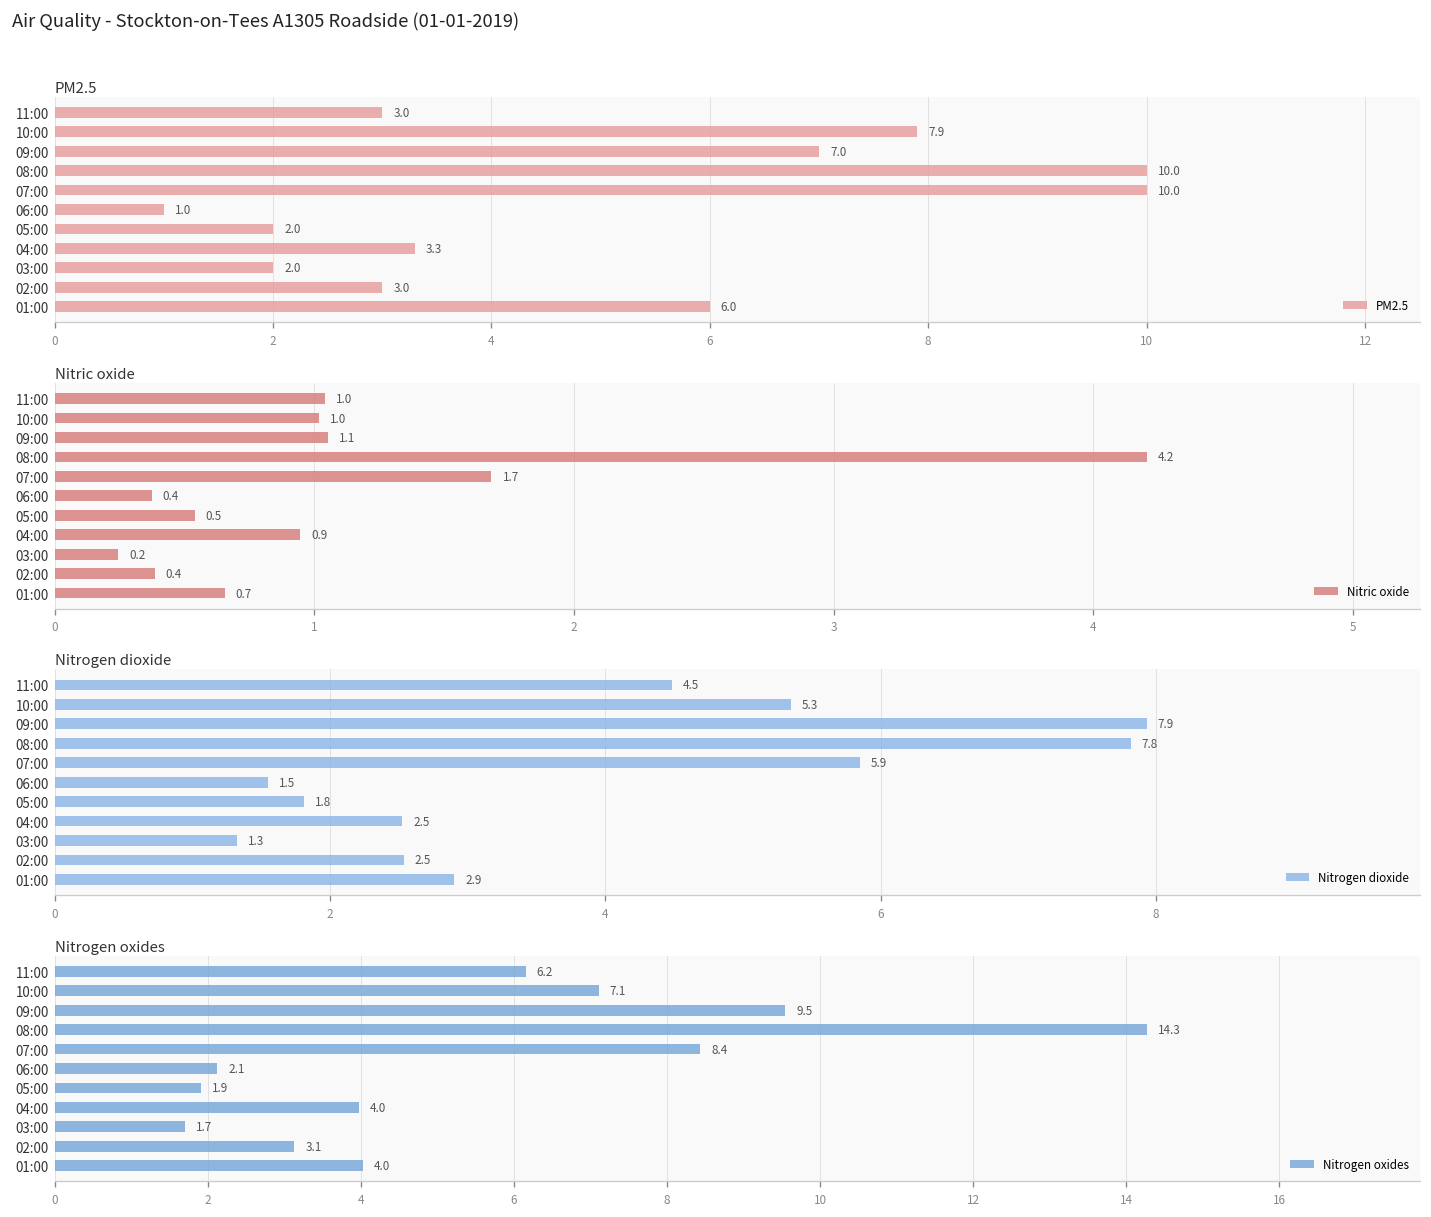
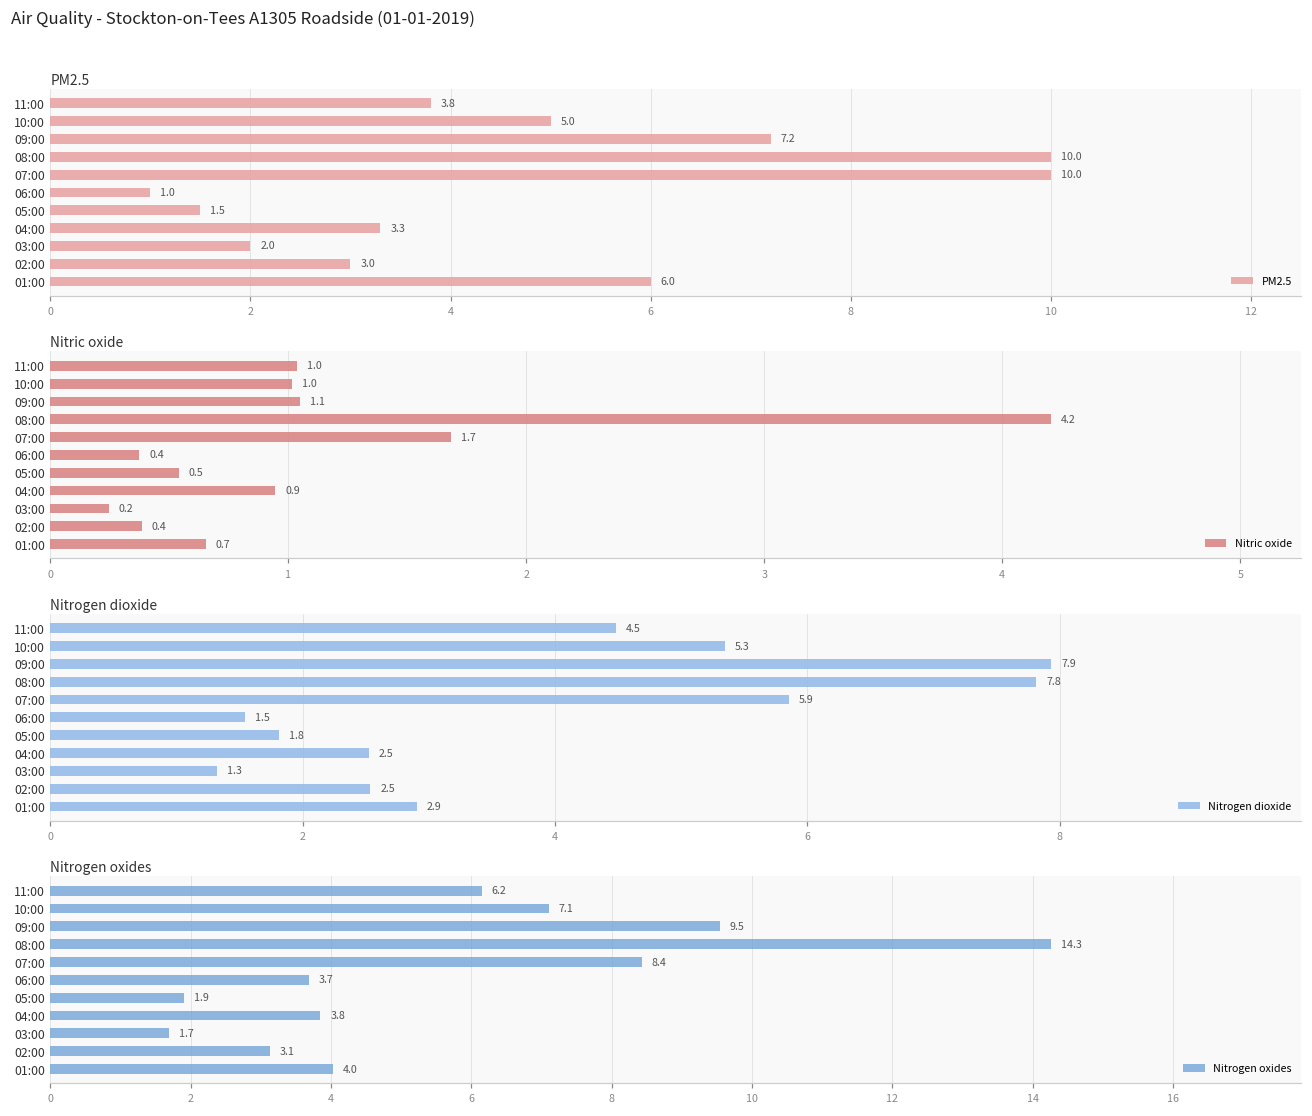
PM2.5, 11:00: 3.0 -> 3.8
PM2.5, 10:00: 7.9 -> 5.0
PM2.5, 09:00: 7.0 -> 7.2
PM2.5, 05:00: 2.0 -> 1.5
Nitrogen oxides, 06:00: 2.1 -> 3.7
Nitrogen oxides, 04:00: 4.0 -> 3.8
